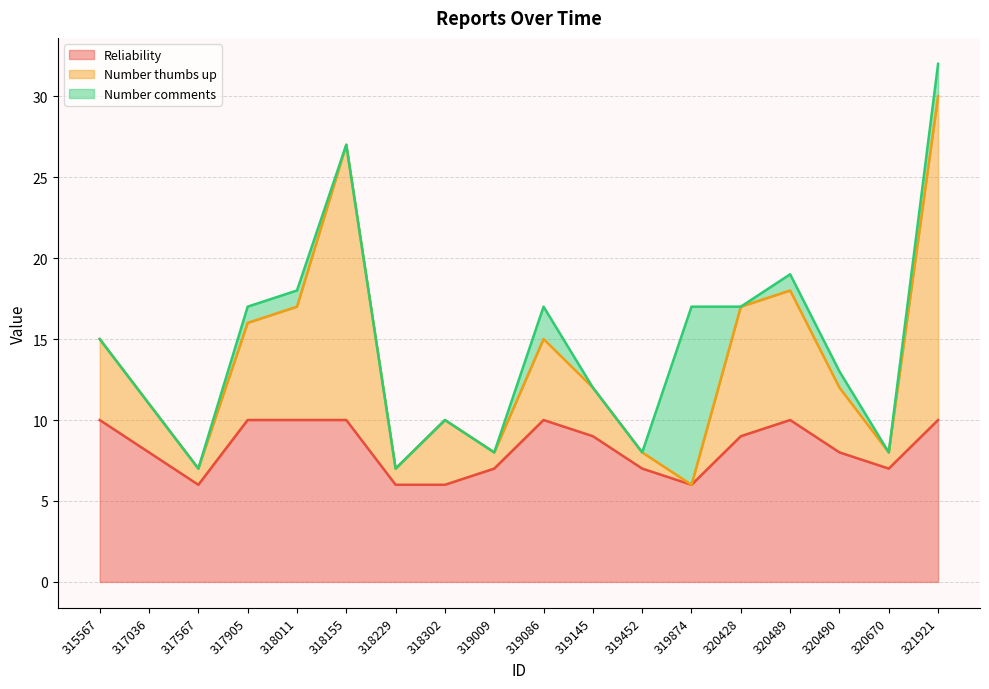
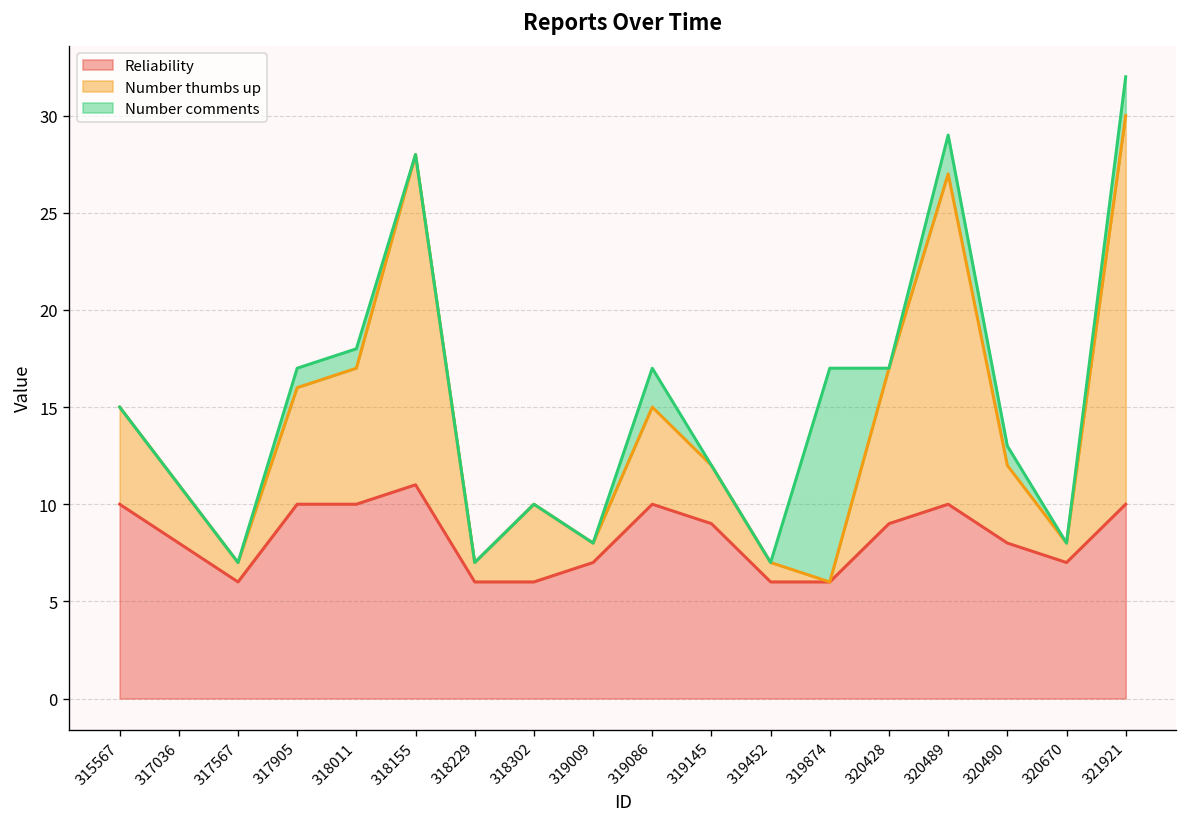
Reliability, 318155: 10 -> 11
Reliability, 319452: 7 -> 6
Number thumbs up, 320489: 8 -> 17
Number comments, 320489: 1 -> 2
